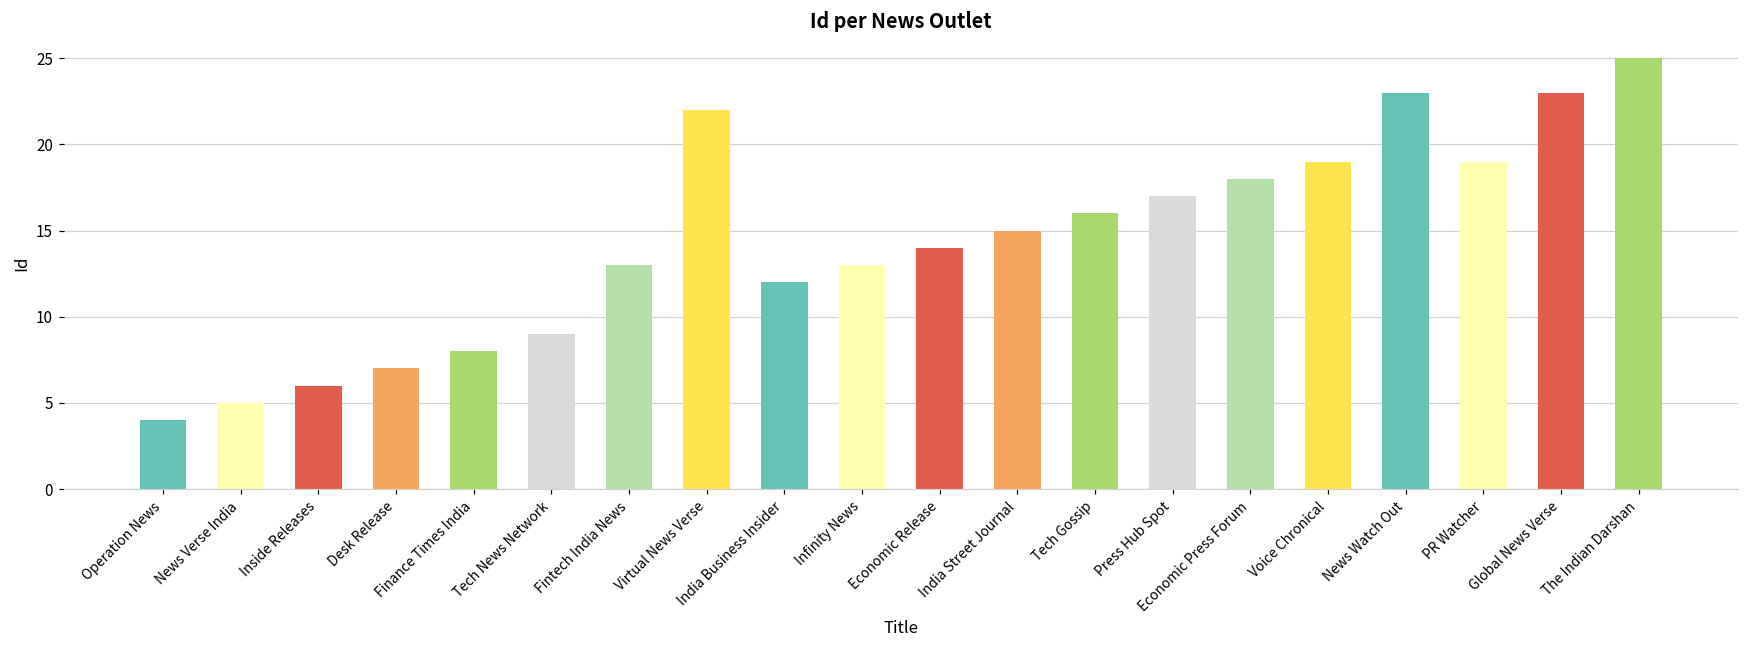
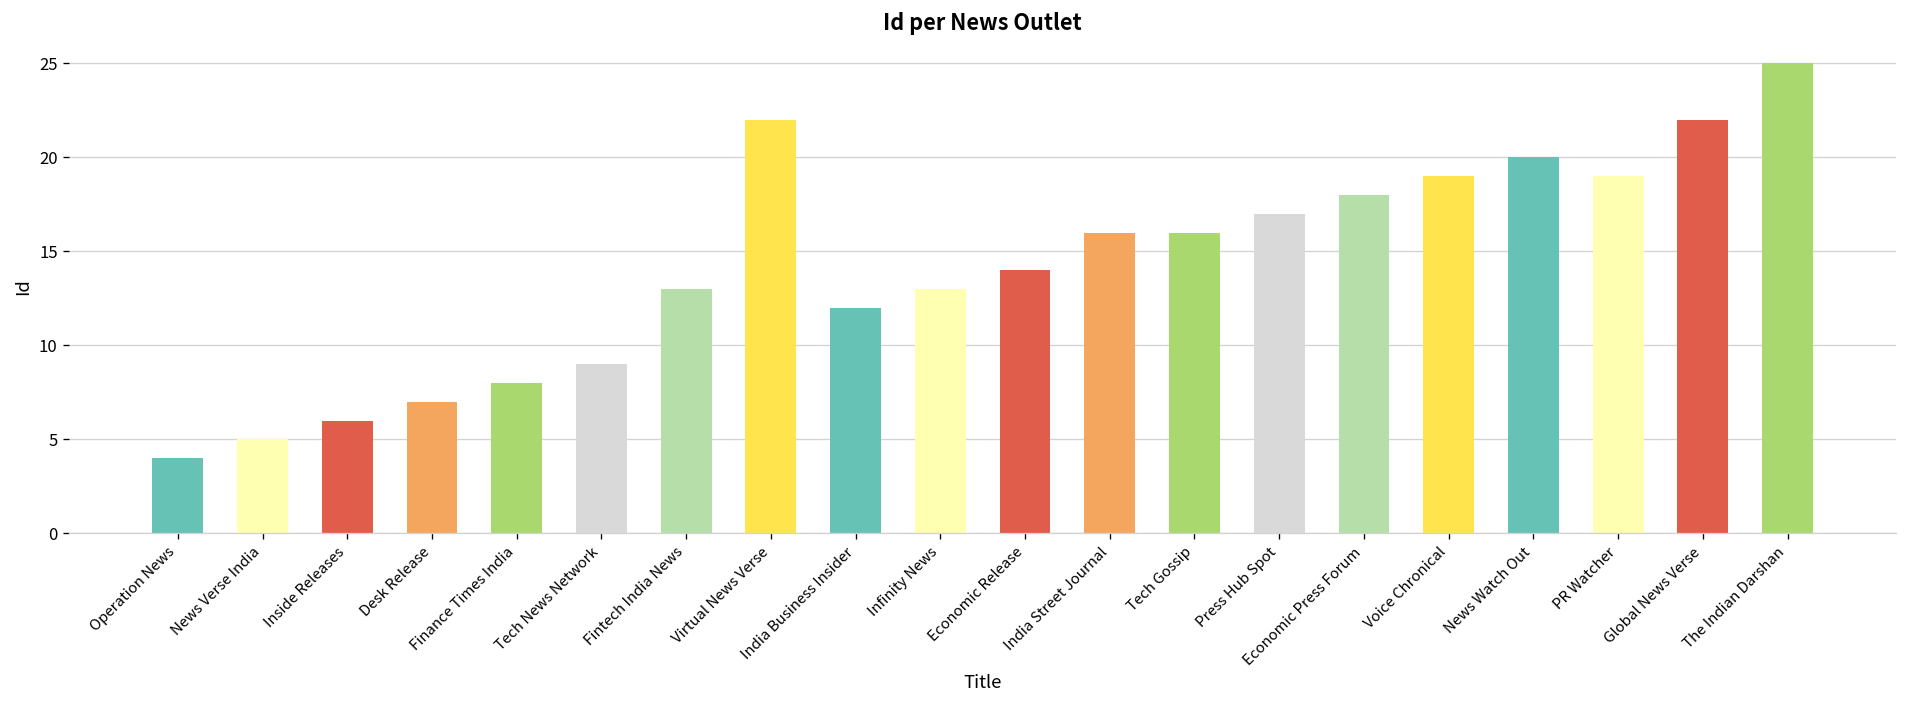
India Street Journal: 15 -> 16
News Watch Out: 23 -> 20
Global News Verse: 23 -> 22
